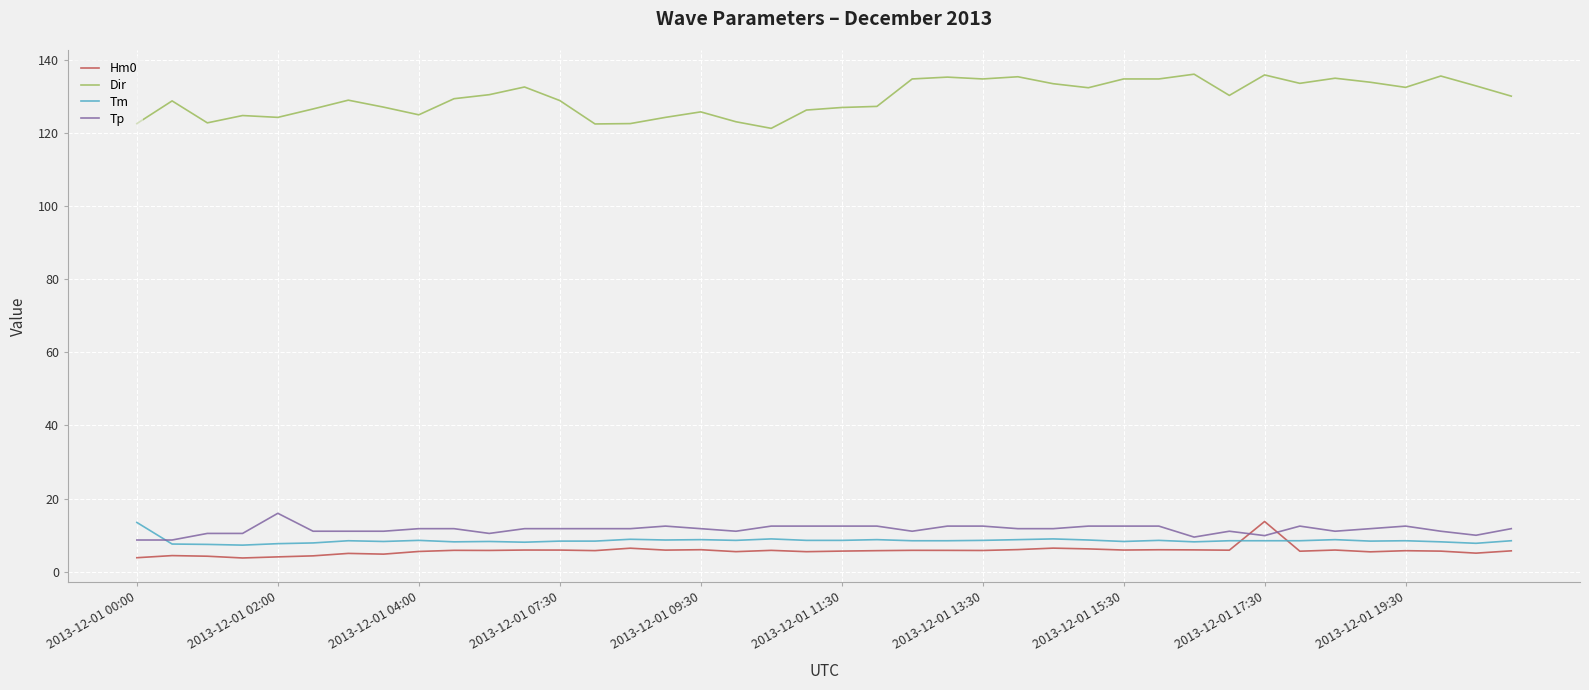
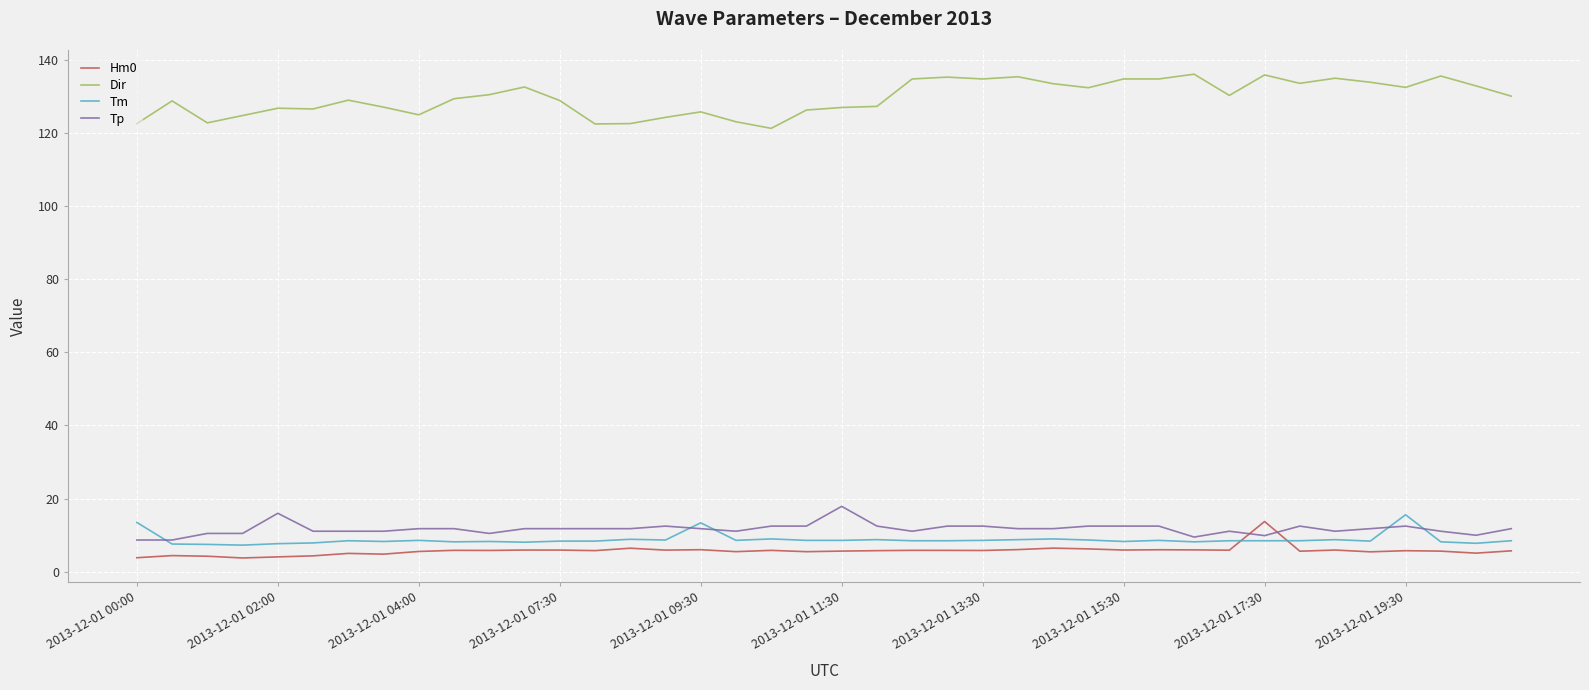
Dir, 2013-12-01 02:00: 124 -> 127
Tm, 2013-12-01 09:30: 9 -> 13
Tp, 2013-12-01 11:30: 13 -> 18
Tm, 2013-12-01 19:30: 9 -> 16
